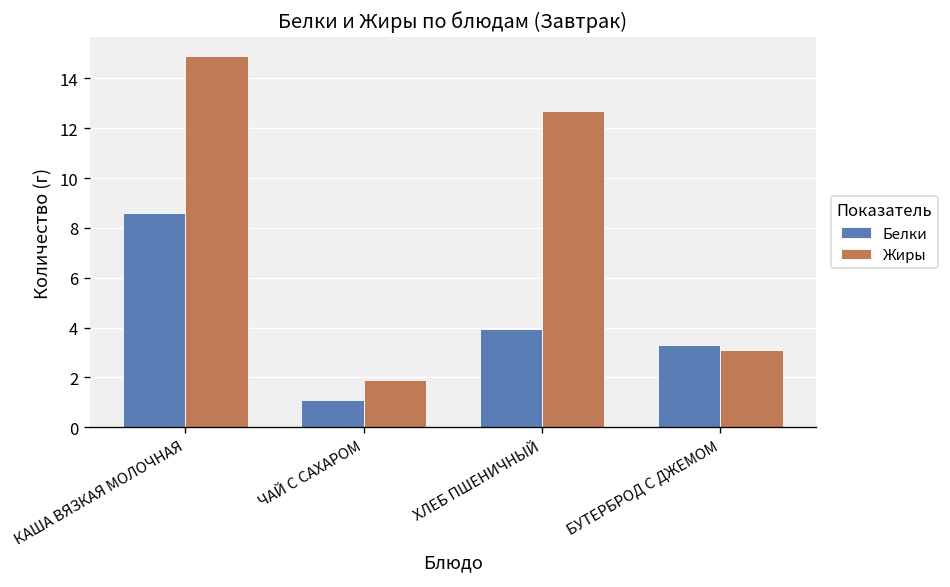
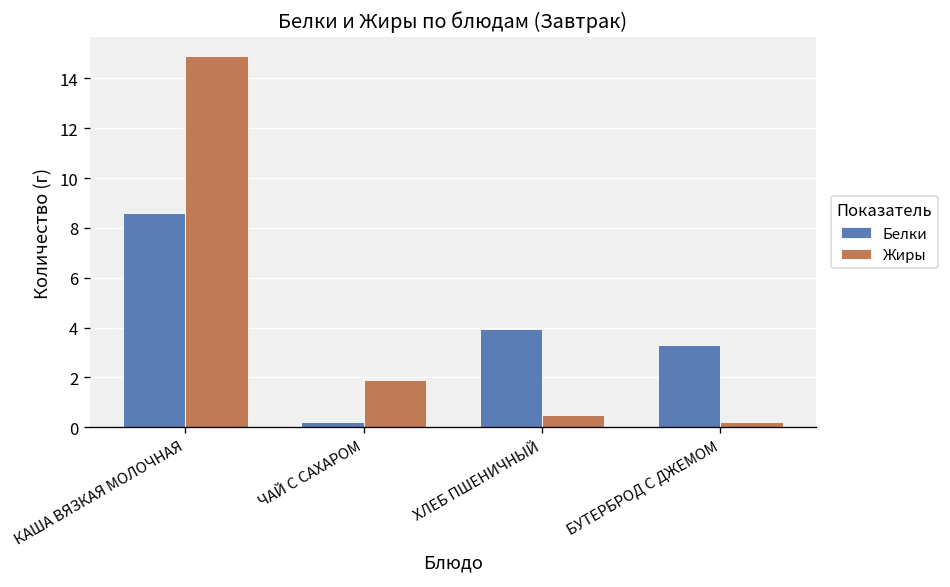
Белки, ЧАЙ С САХАРОМ: 1.1 -> 0.2
Жиры, ХЛЕБ ПШЕНИЧНЫЙ: 12.7 -> 0.5
Жиры, БУТЕРБРОД С ДЖЕМОМ: 3.1 -> 0.2
